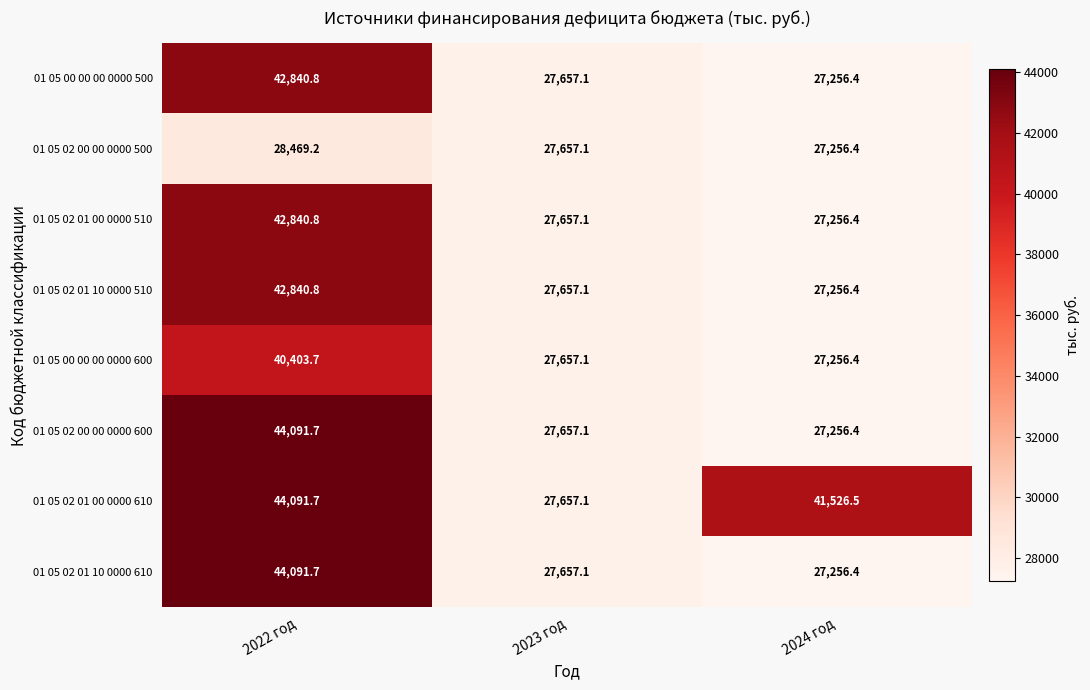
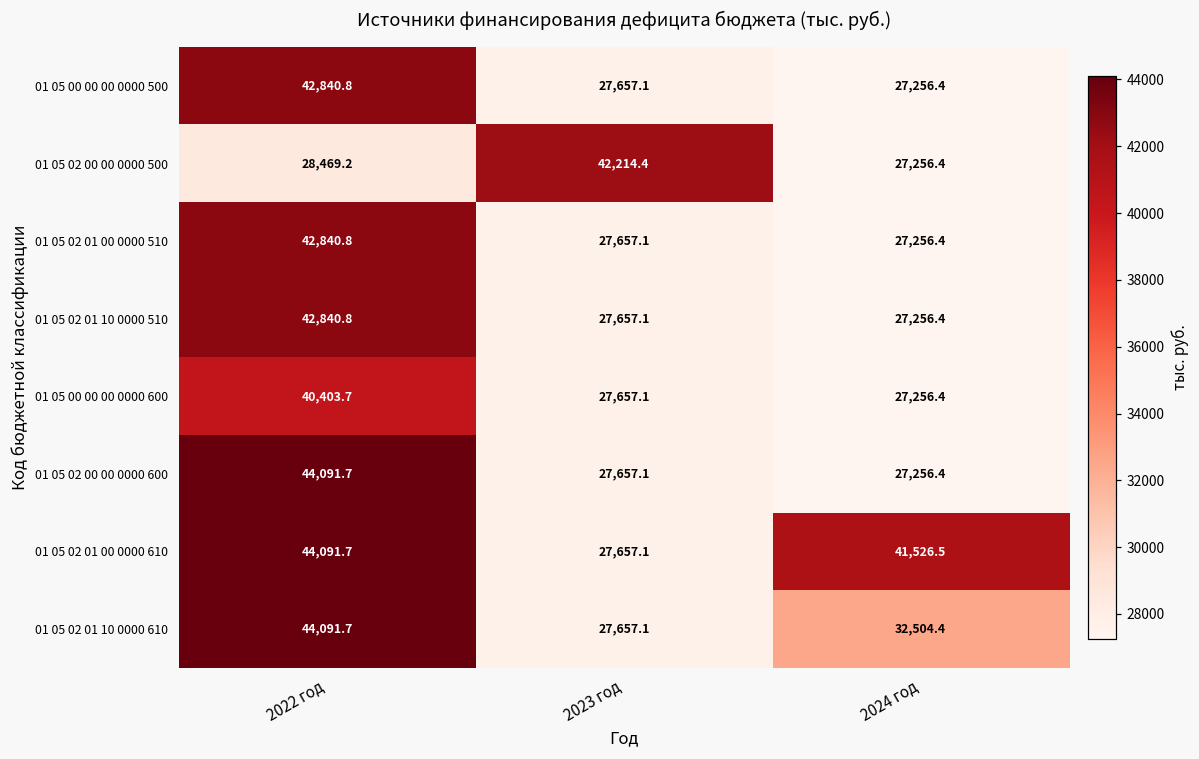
01 05 02 00 00 0000 500, 2023 год: 27,657.1 -> 42,214.4
01 05 02 01 10 0000 610, 2024 год: 27,256.4 -> 32,504.4
